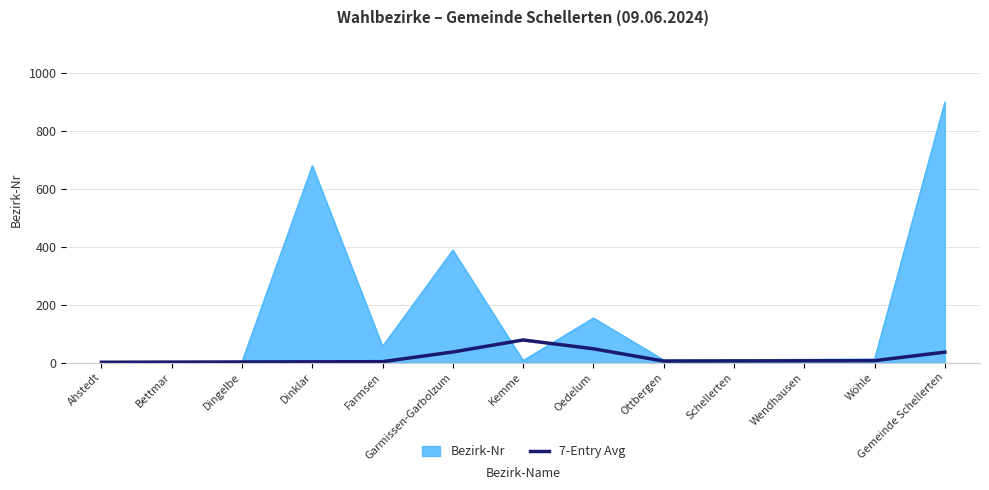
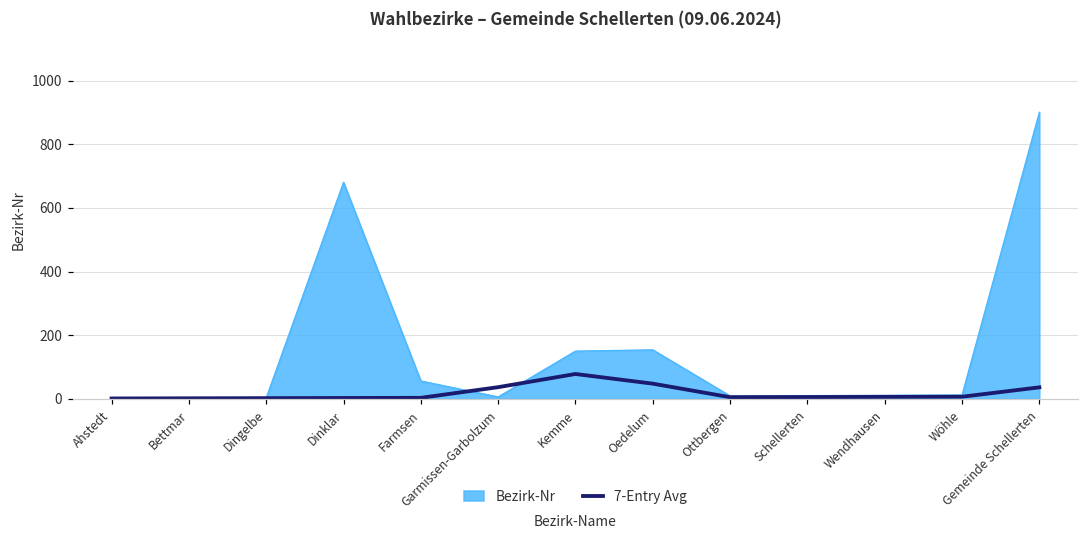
Bezirk-Nr, Garmissen-Garbolzum: 390 -> 10
Bezirk-Nr, Kemme: 10 -> 150
